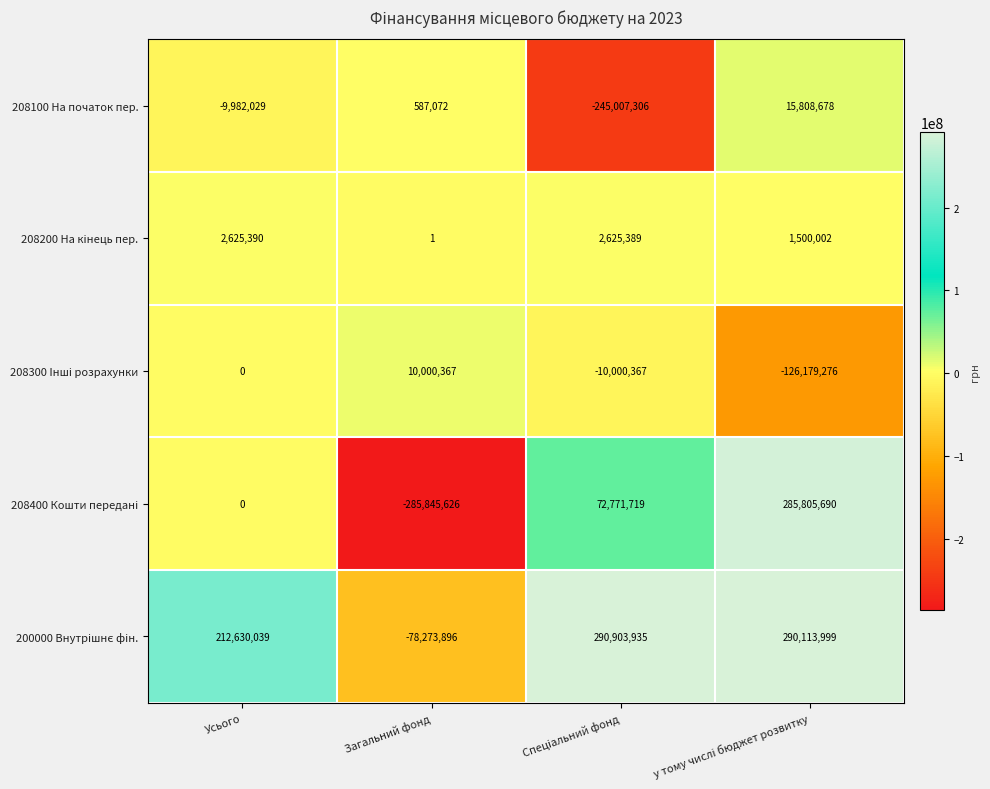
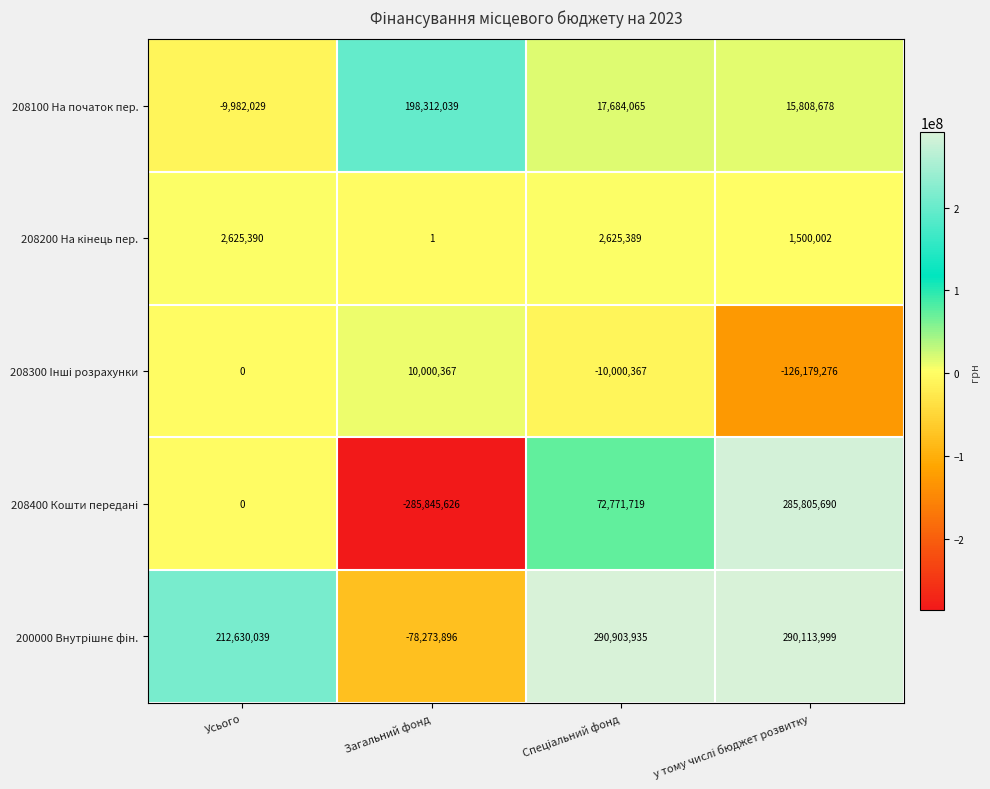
208100 На початок пер., Загальний фонд: 587,072 -> 198,312,039
208100 На початок пер., Спеціальний фонд: -245,007,306 -> 17,684,065
